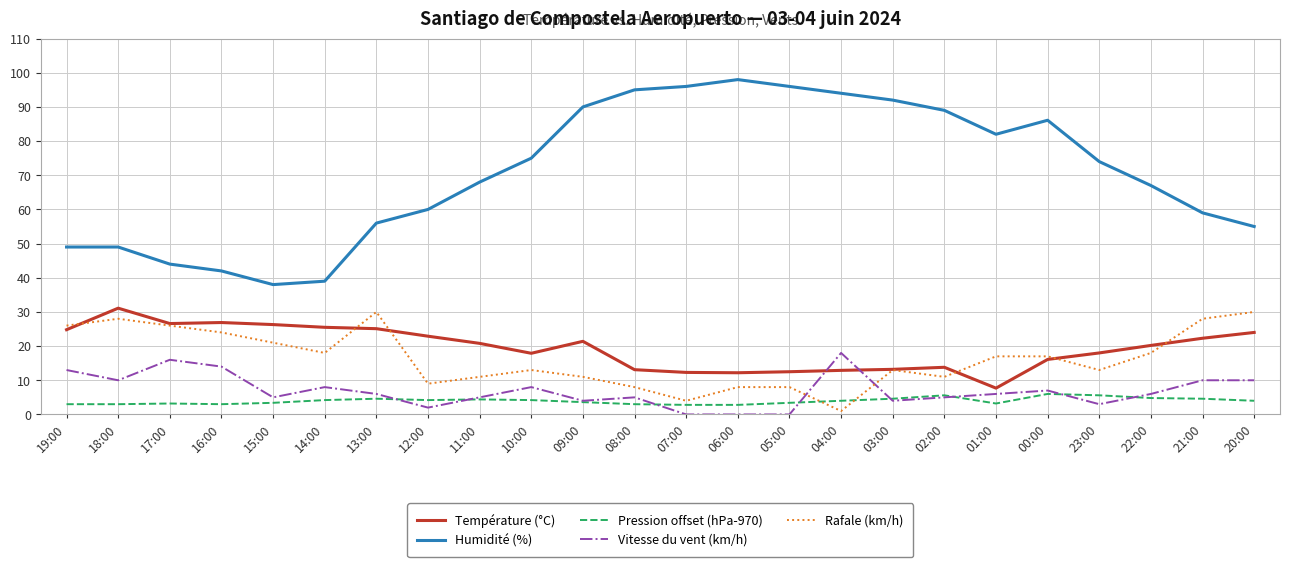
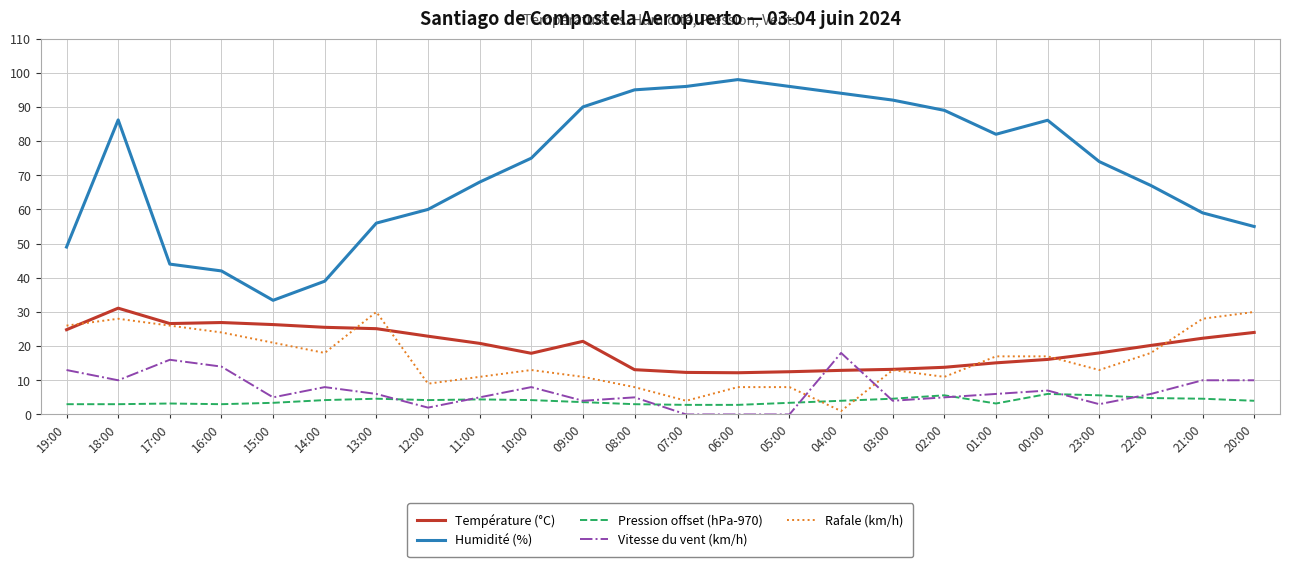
Humidité (%), 18:00: 49 -> 86
Humidité (%), 15:00: 38 -> 33
Température (°C), 01:00: 8 -> 15
